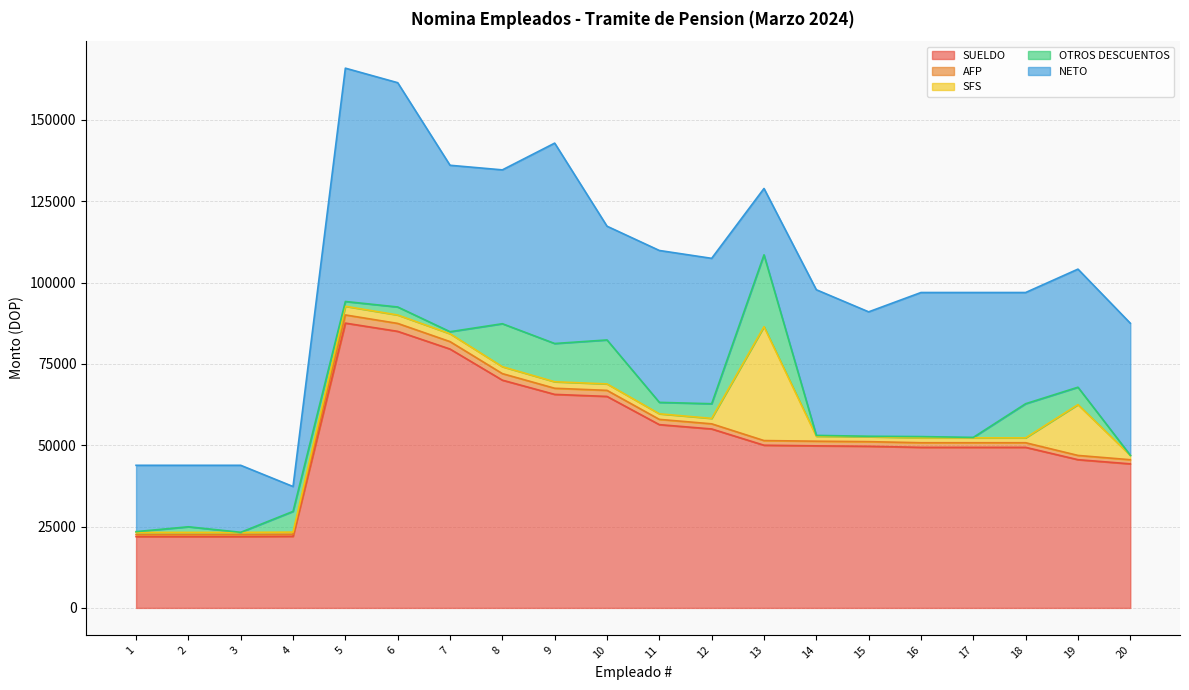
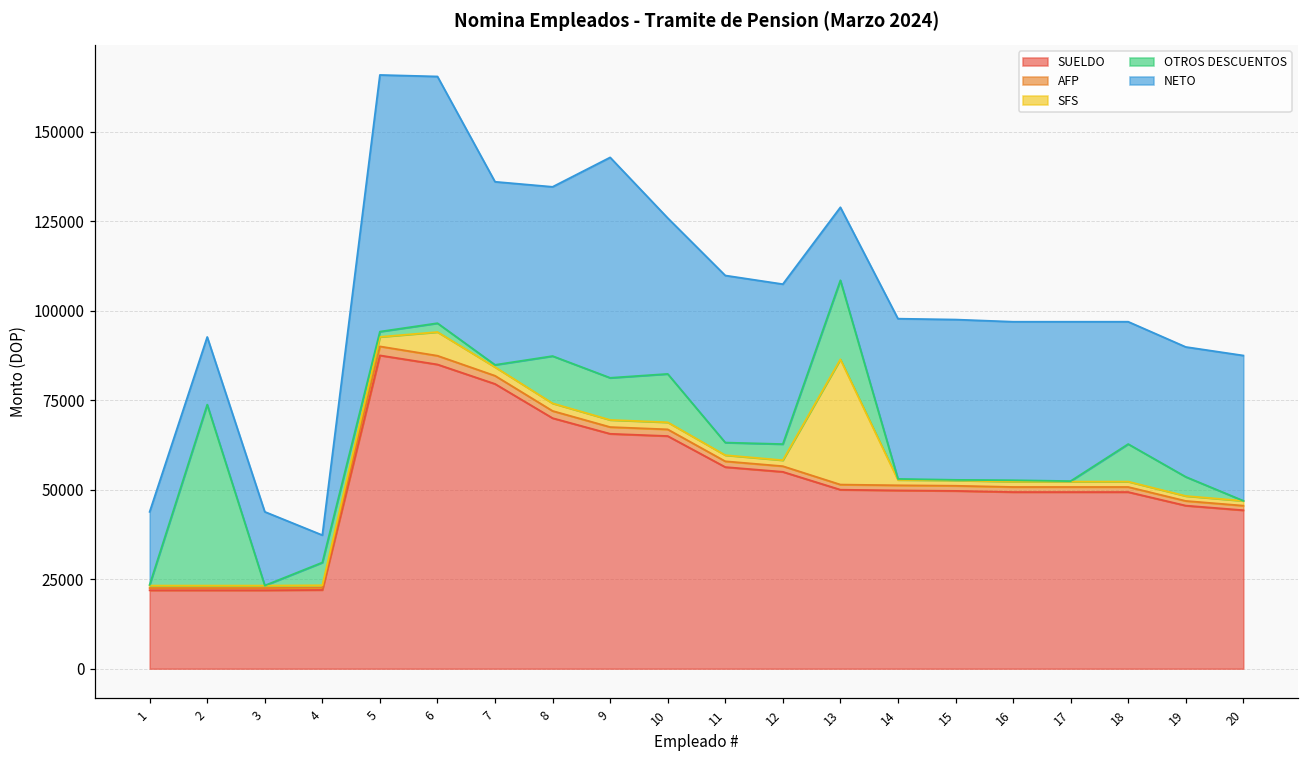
OTROS DESCUENTOS, 2: 2000 -> 51000
SFS, 6: 3000 -> 7000
NETO, 10: 35000 -> 44000
NETO, 15: 38000 -> 45000
SFS, 19: 16000 -> 1000
